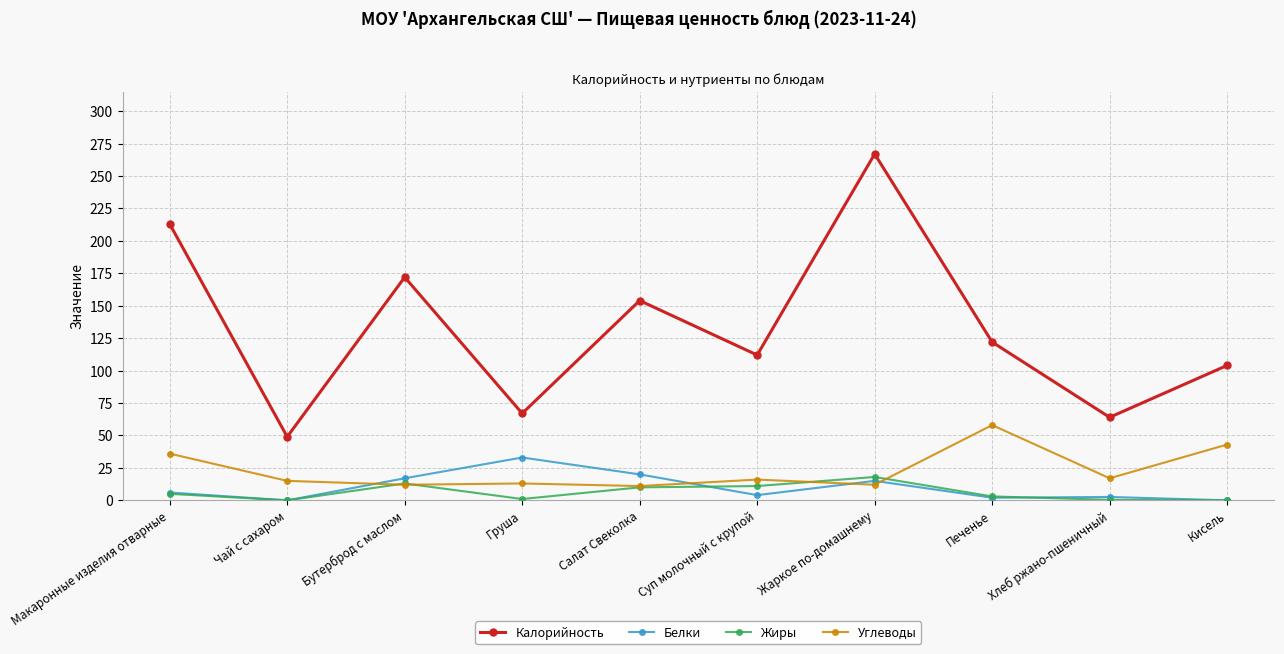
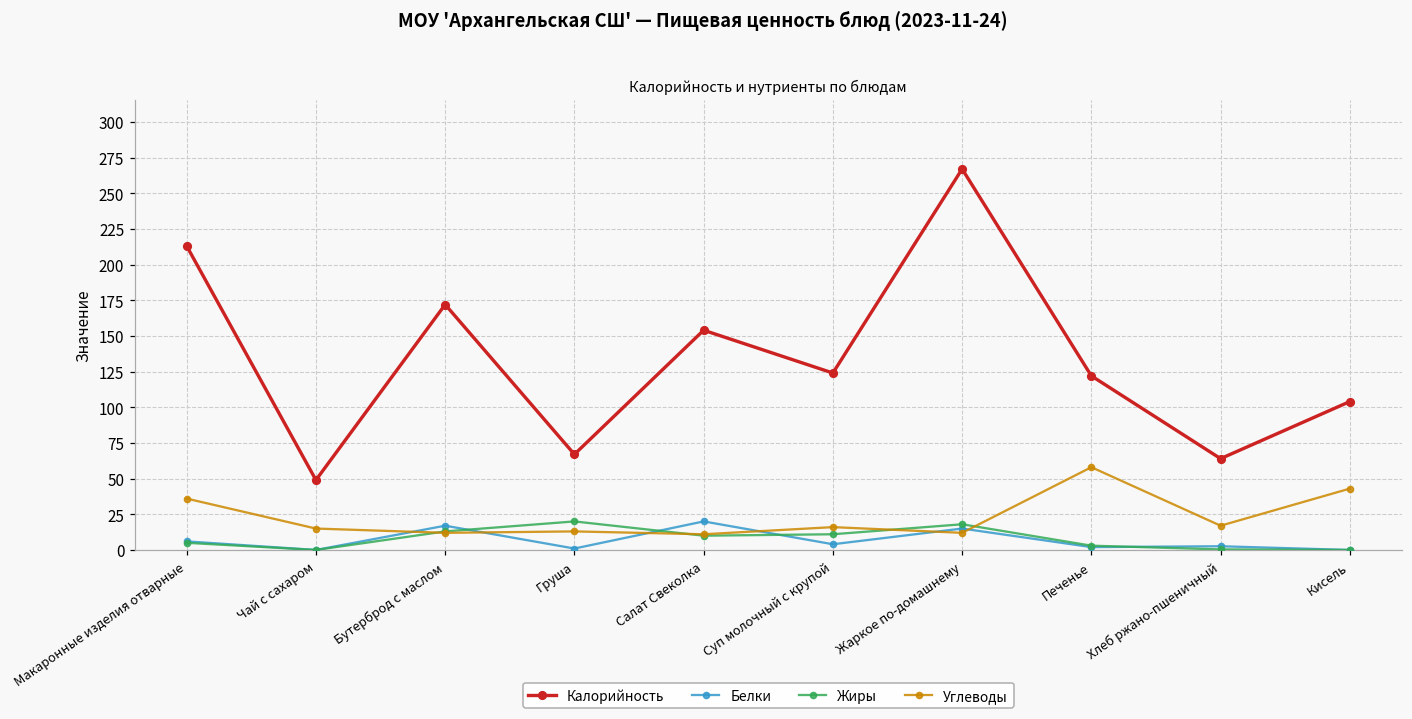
Белки, Груша: 33 -> 1
Жиры, Груша: 1 -> 20
Калорийность, Суп молочный с крупой: 112 -> 124
